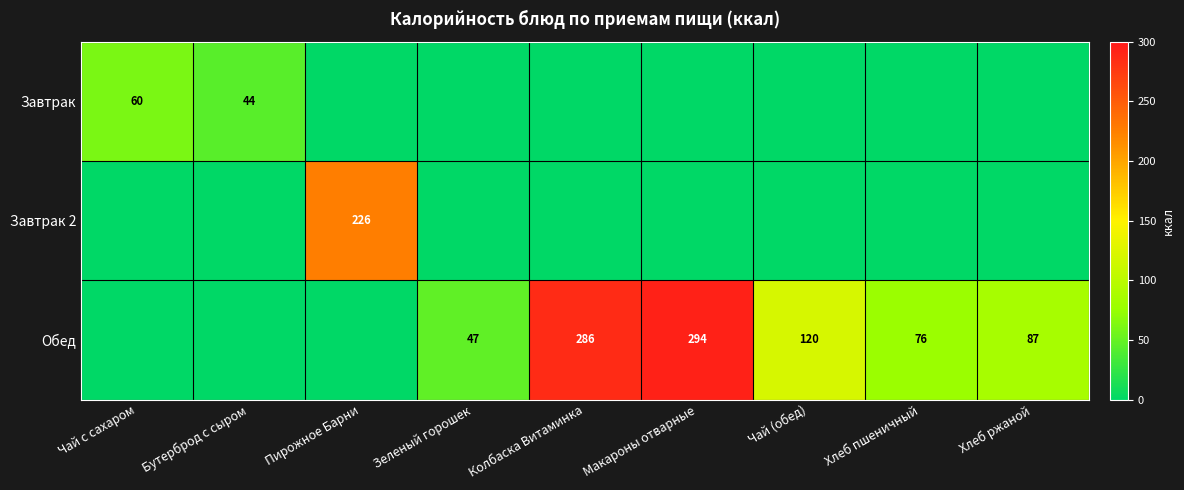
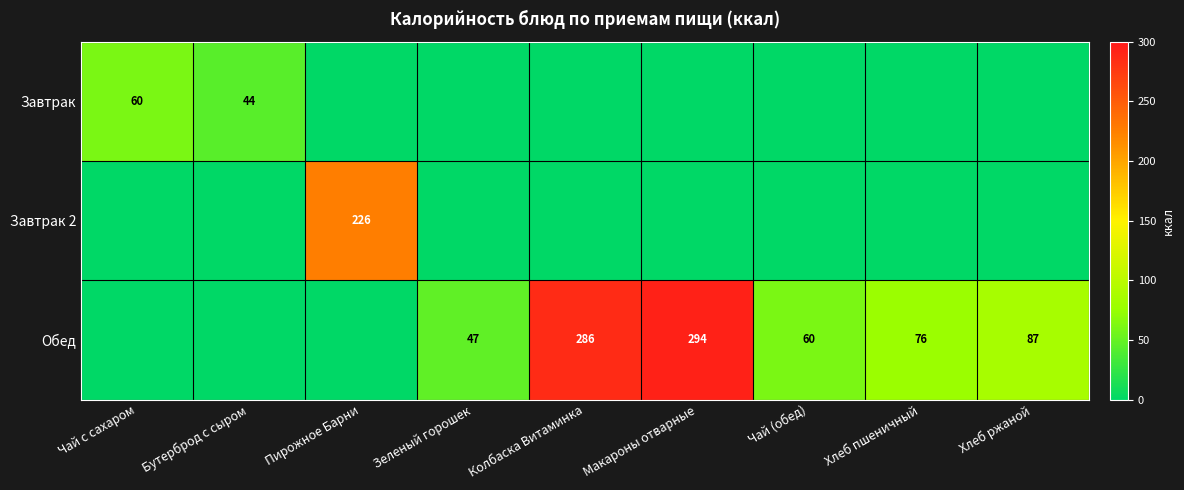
Обед, Чай (обед): 120 -> 60
